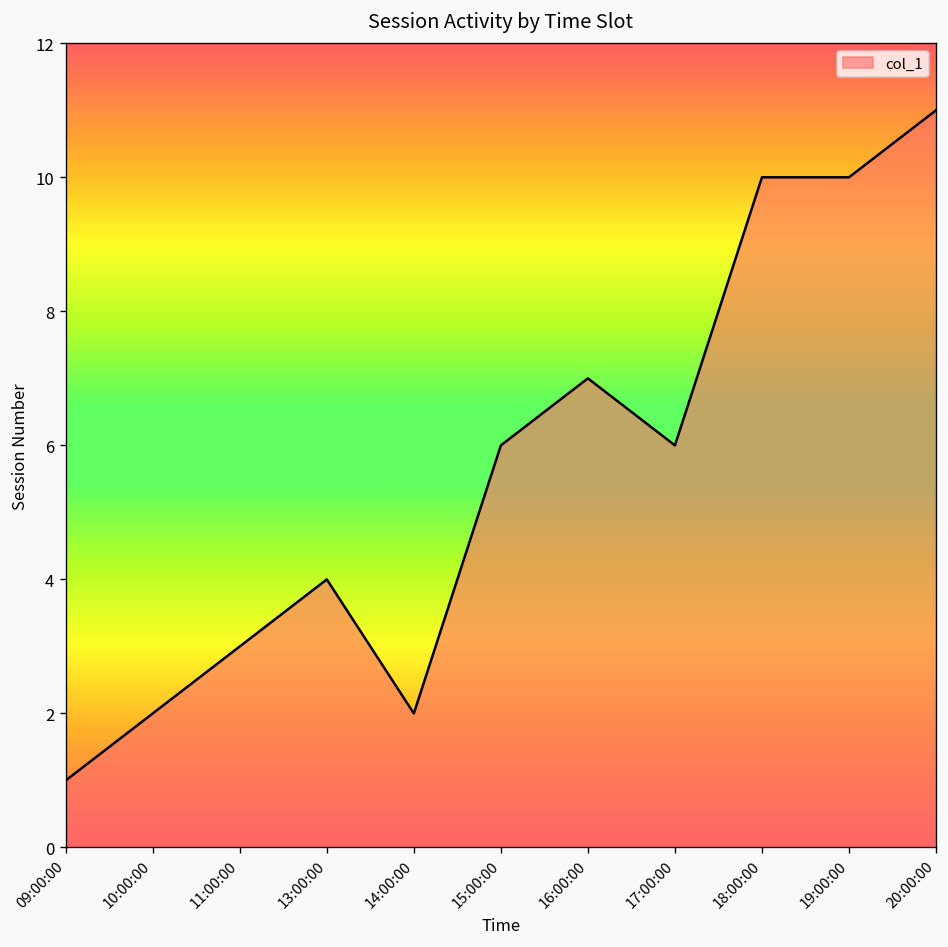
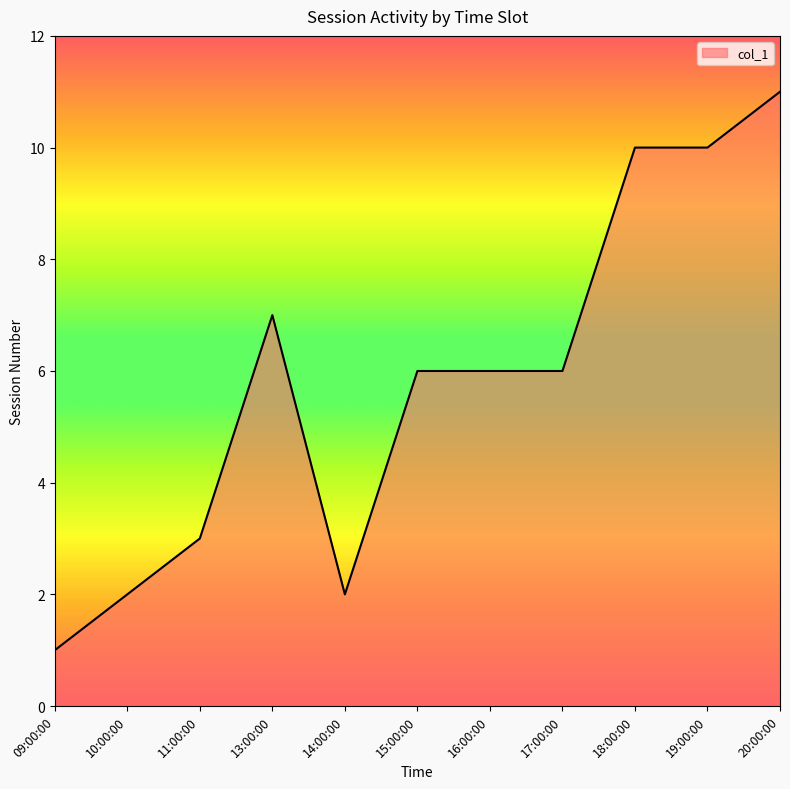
13:00:00: 4 -> 7
16:00:00: 7 -> 6
